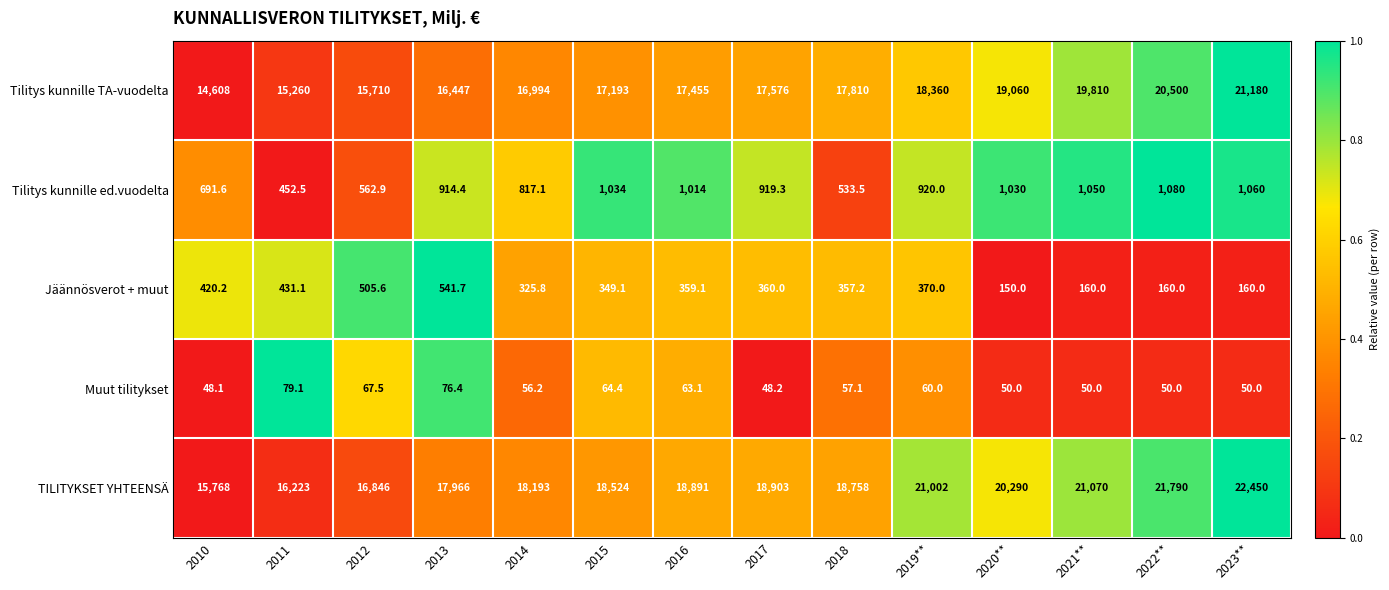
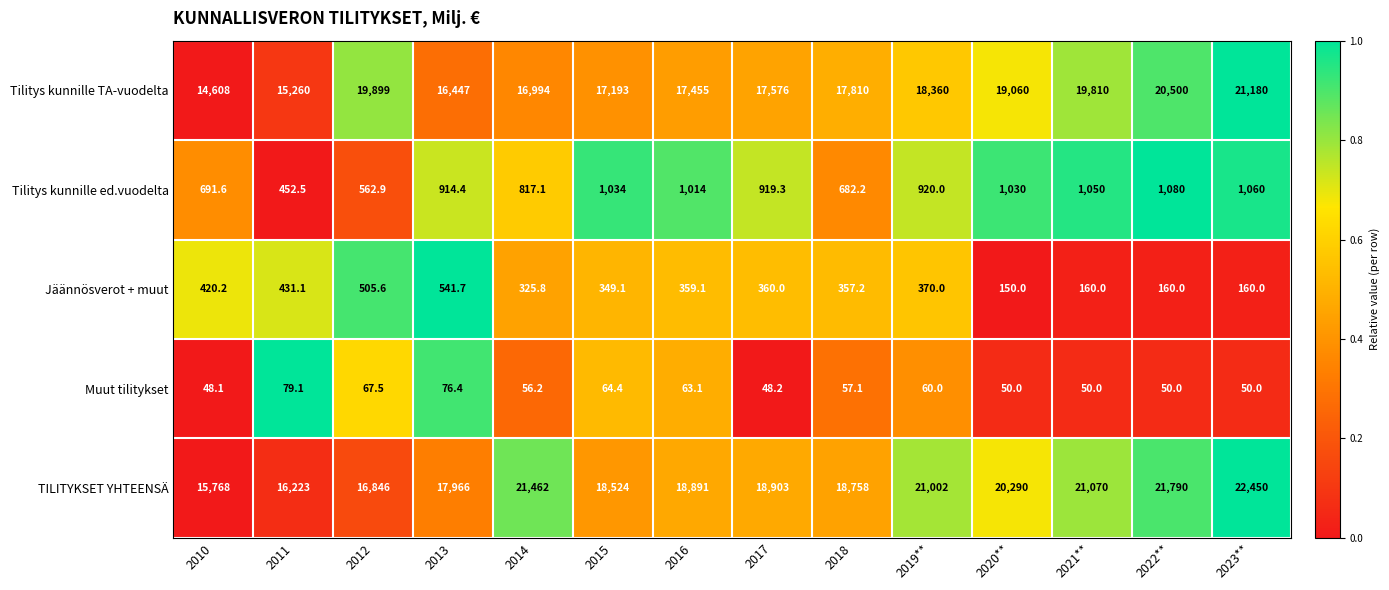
Tilitys kunnille TA-vuodelta, 2012: 15,710 -> 19,899
Tilitys kunnille ed.vuodelta, 2018: 533.5 -> 682.2
TILITYKSET YHTEENSÄ, 2014: 18,193 -> 21,462
